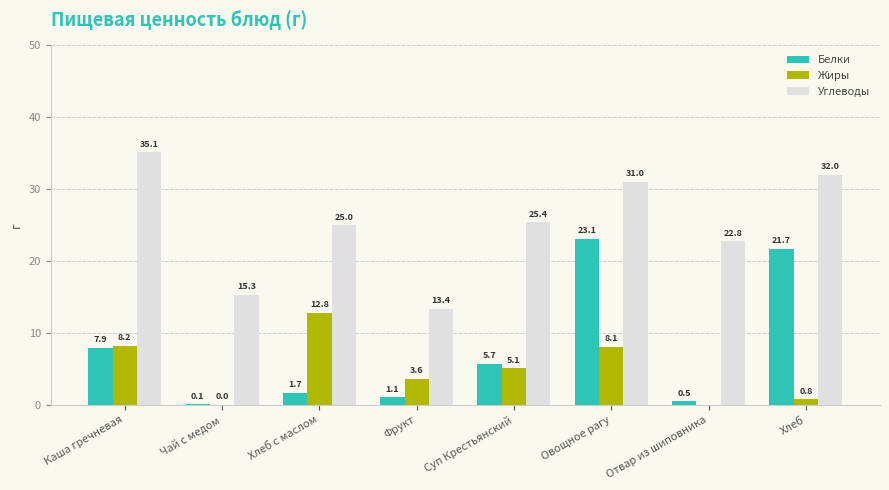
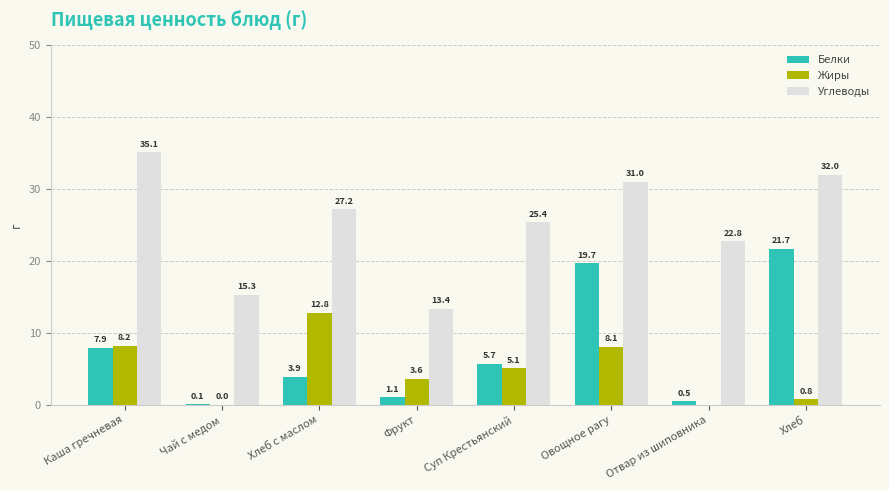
Белки, Хлеб с маслом: 1.7 -> 3.9
Углеводы, Хлеб с маслом: 25.0 -> 27.2
Белки, Овощное рагу: 23.1 -> 19.7
